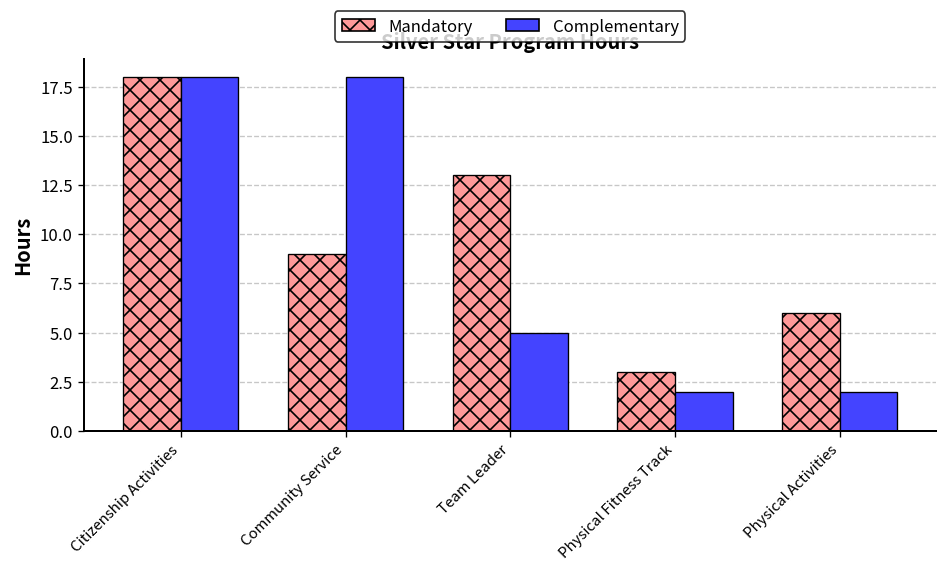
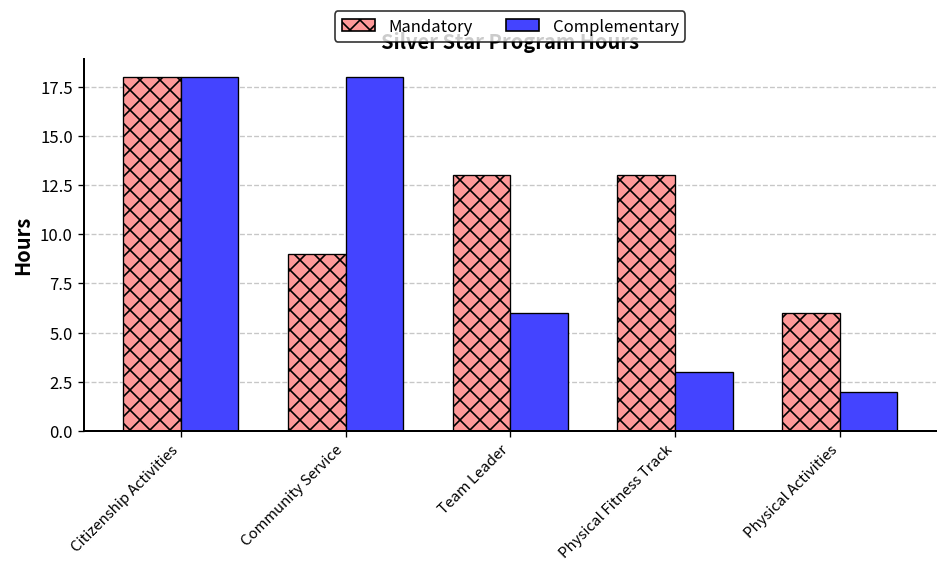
Complementary, Team Leader: 5 -> 6
Mandatory, Physical Fitness Track: 3 -> 13
Complementary, Physical Fitness Track: 2 -> 3
